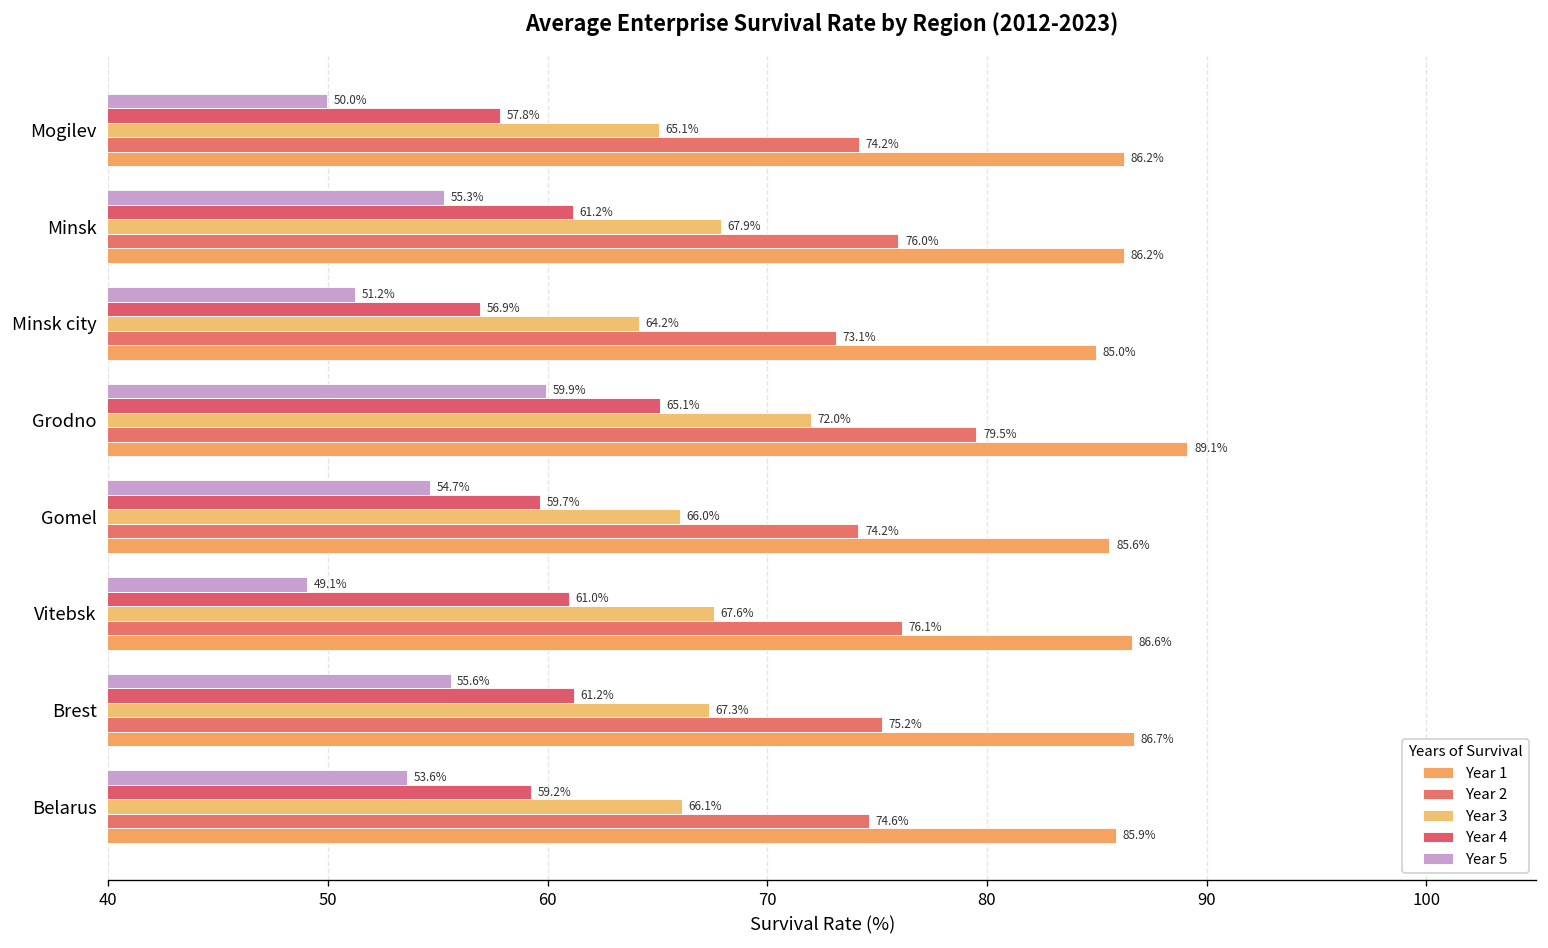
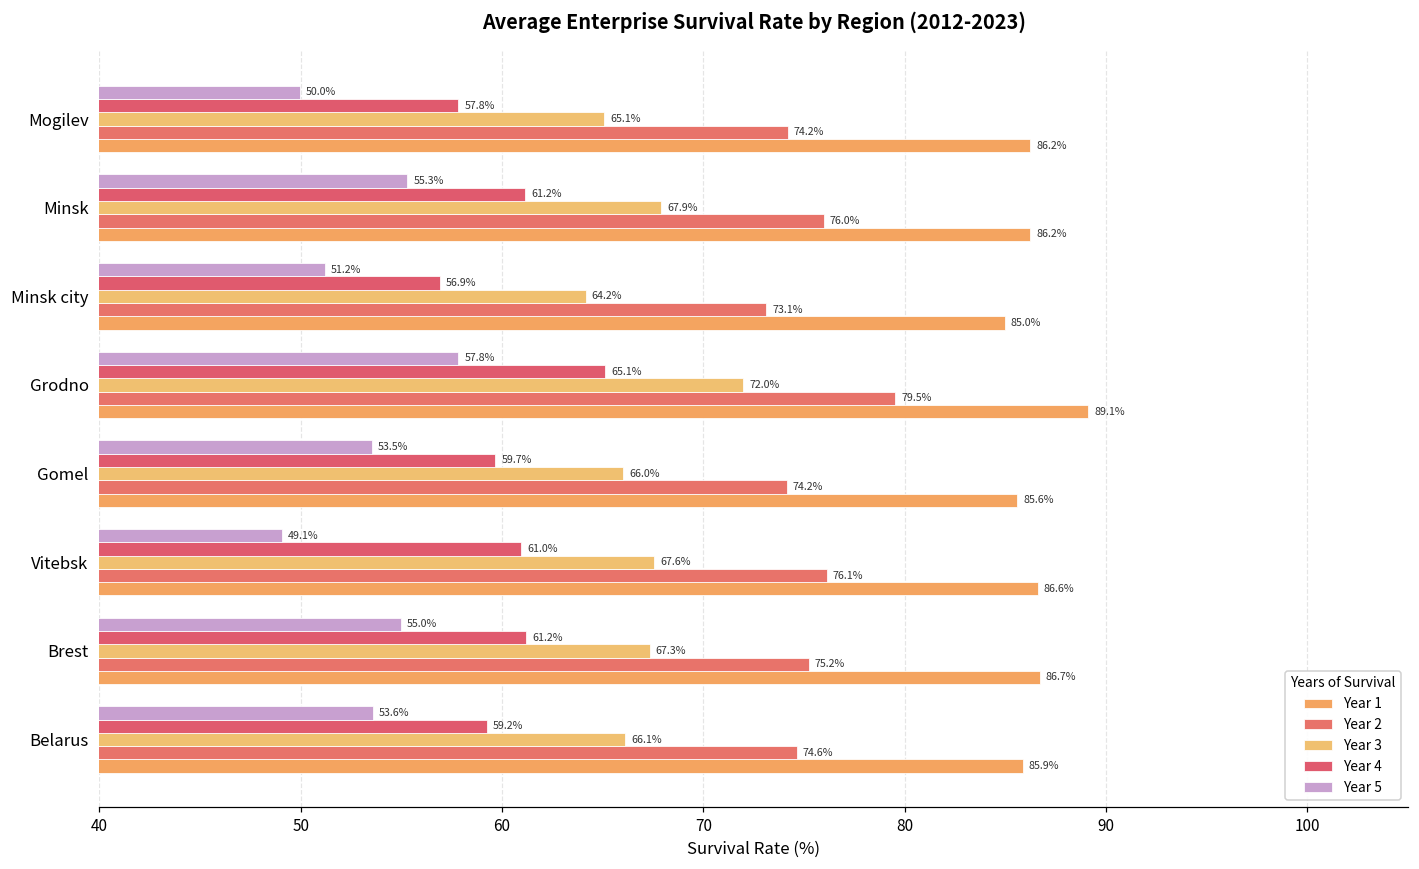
Year 5, Grodno: 59.9% -> 57.8%
Year 5, Gomel: 54.7% -> 53.5%
Year 5, Brest: 55.6% -> 55.0%
